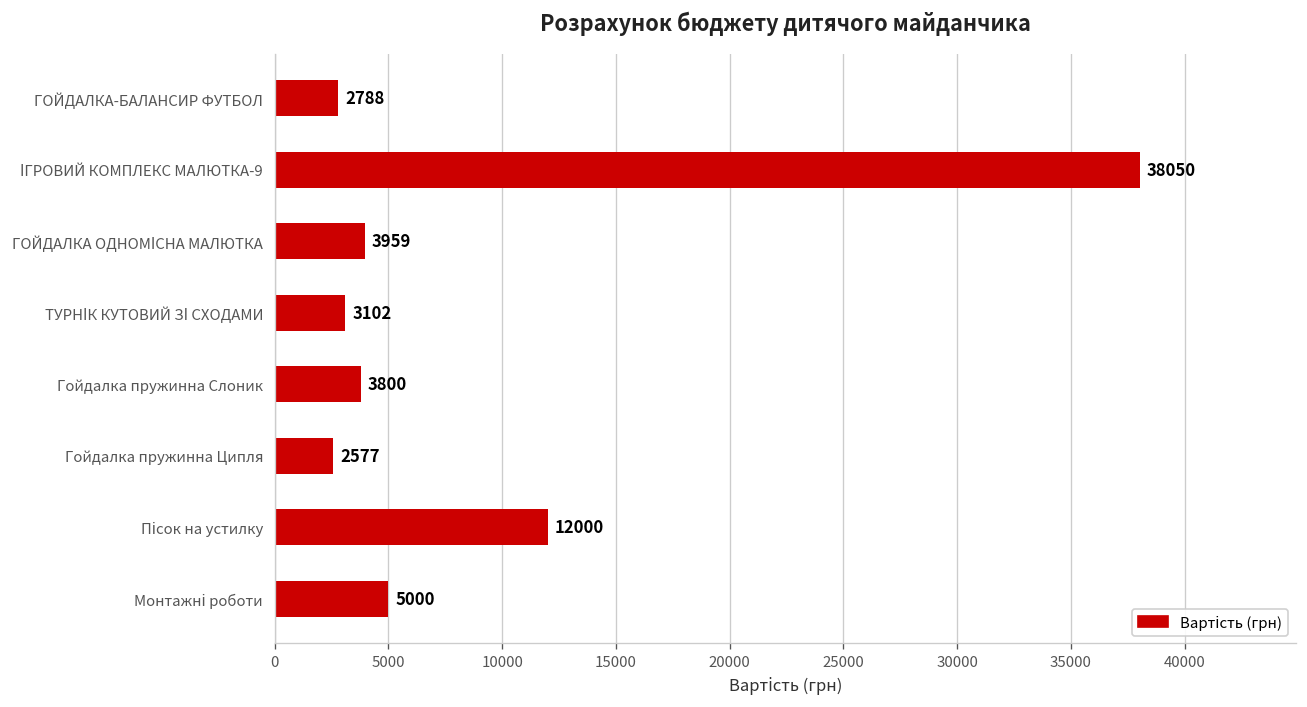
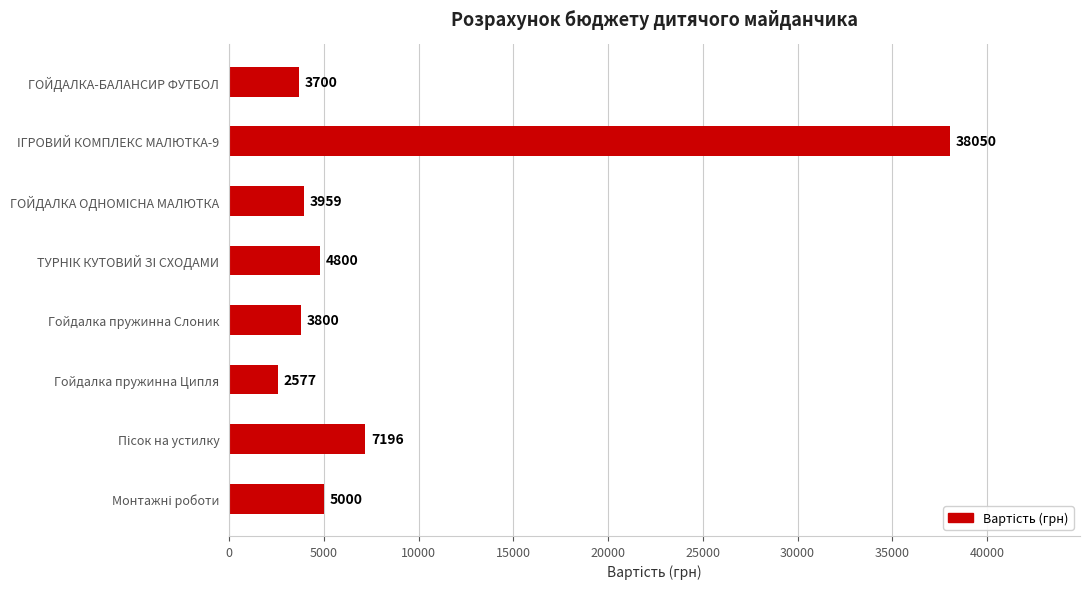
ГОЙДАЛКА-БАЛАНСИР ФУТБОЛ: 2788 -> 3700
ТУРНІК КУТОВИЙ ЗІ СХОДАМИ: 3102 -> 4800
Пісок на устилку: 12000 -> 7196
